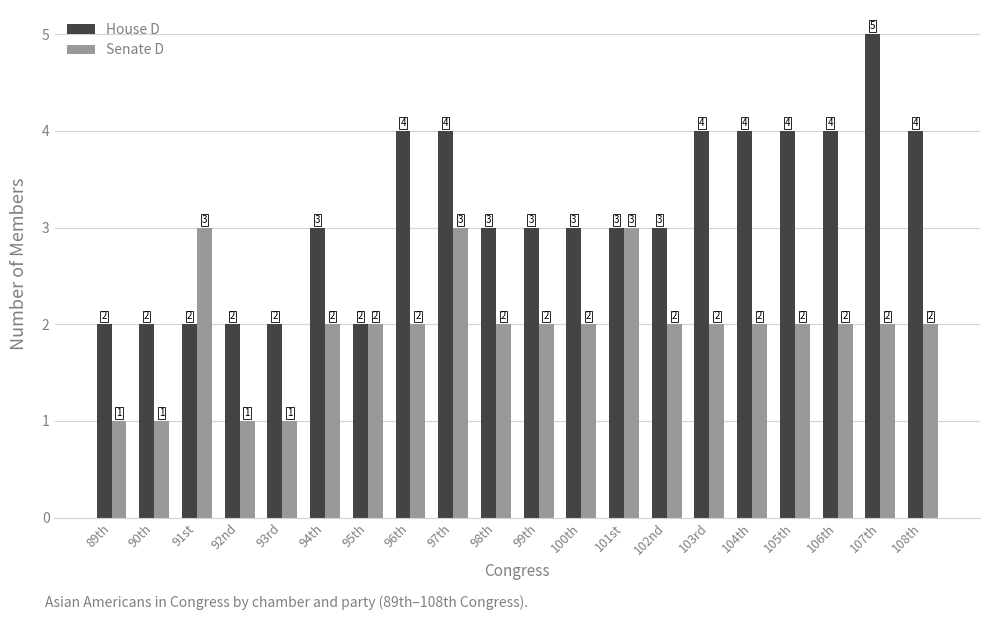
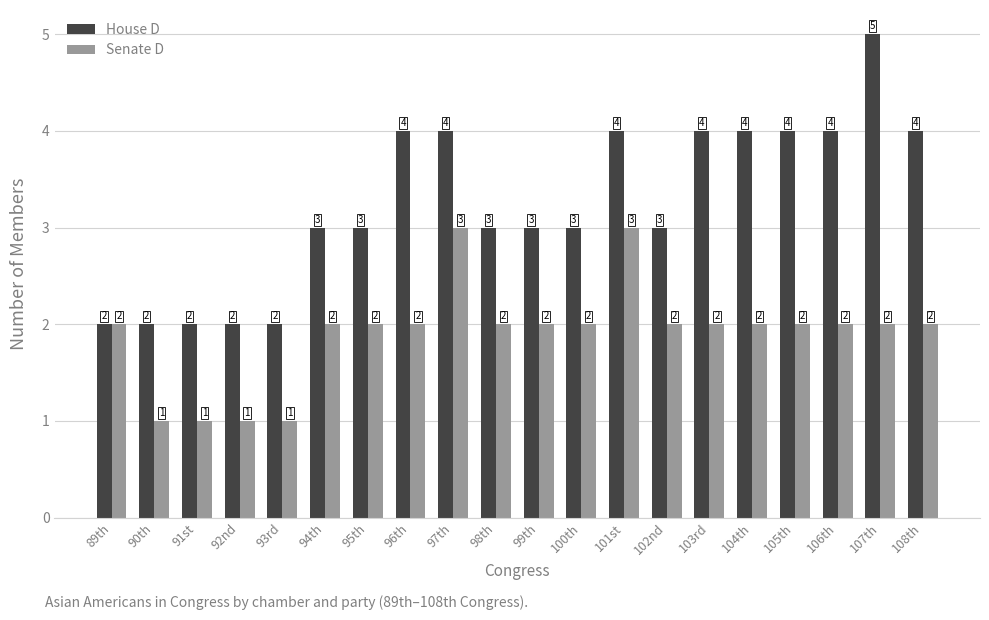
Senate D, 89th: 1 -> 2
Senate D, 91st: 3 -> 1
House D, 95th: 2 -> 3
House D, 101st: 3 -> 4
